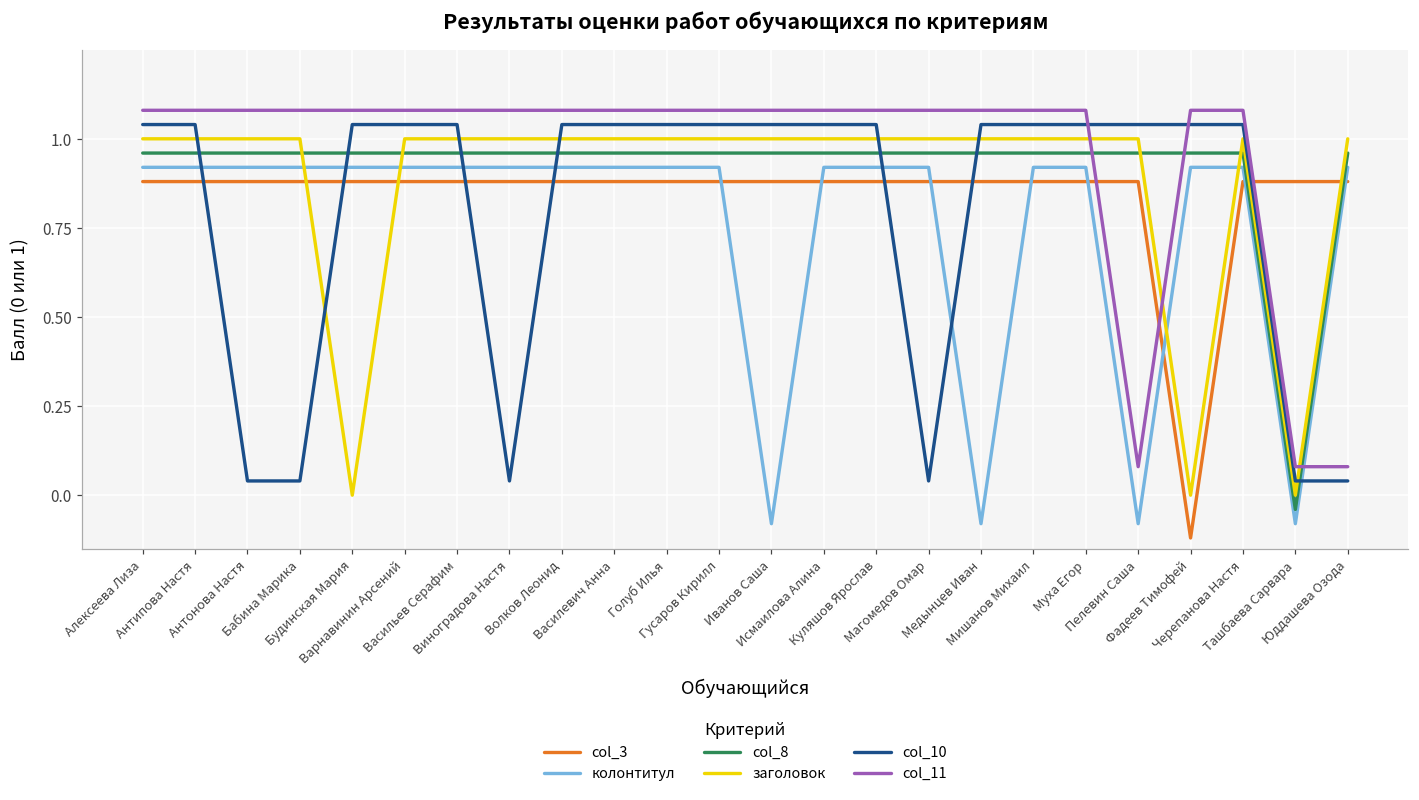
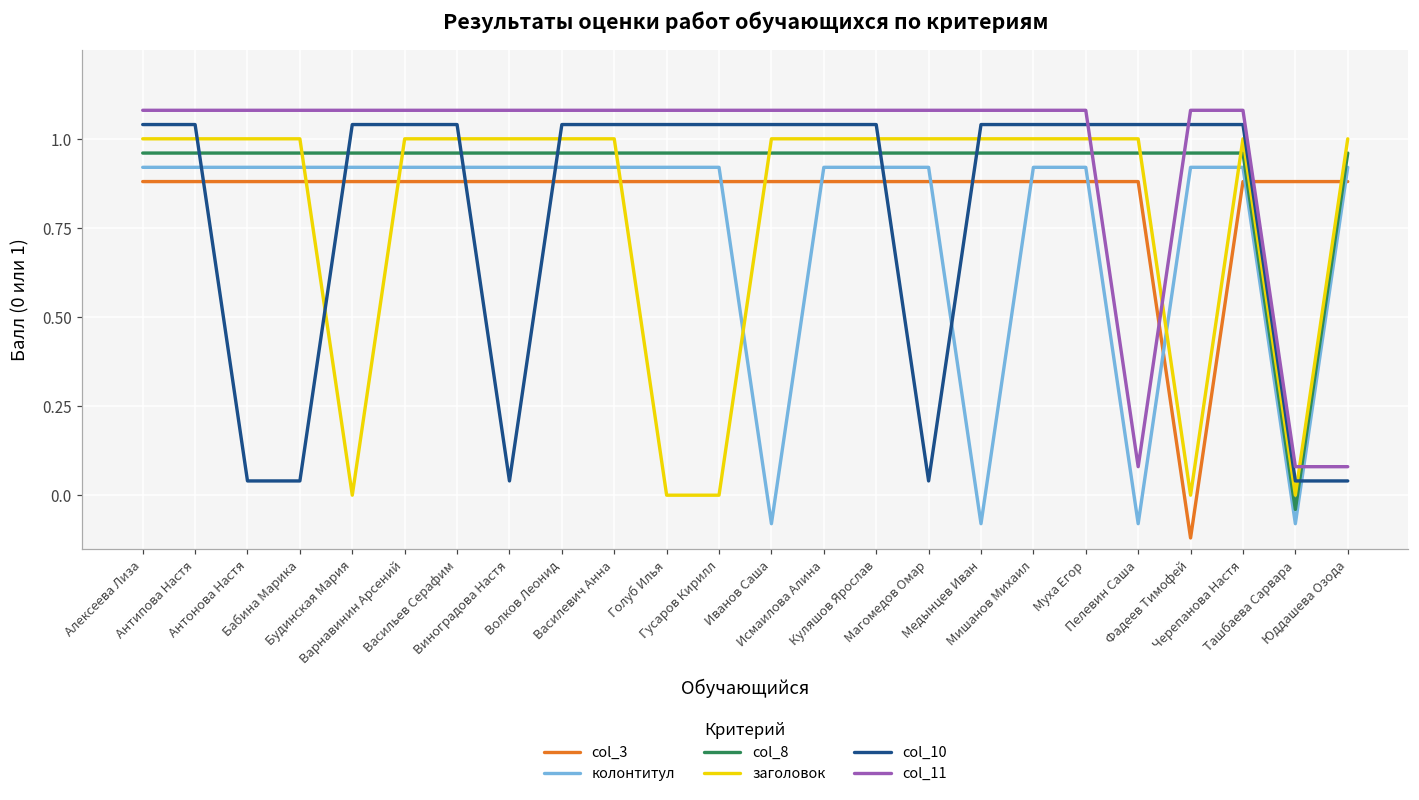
заголовок, Голуб Илья: 1 -> 0
заголовок, Гусаров Кирилл: 1 -> 0
